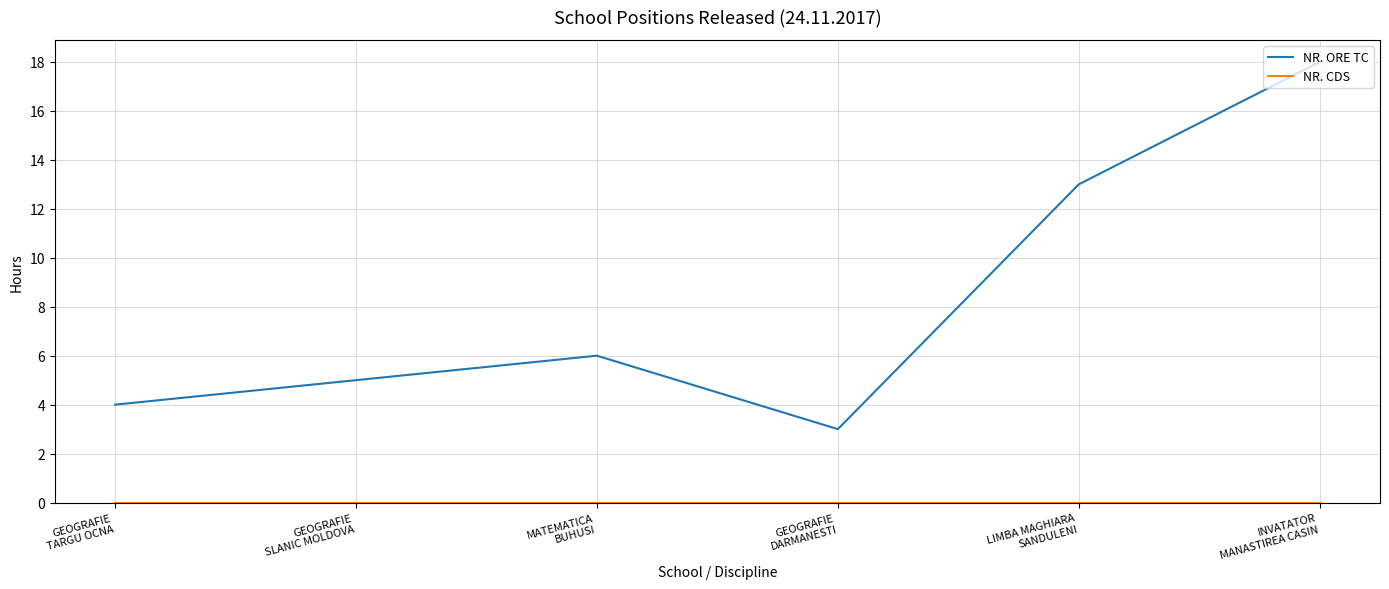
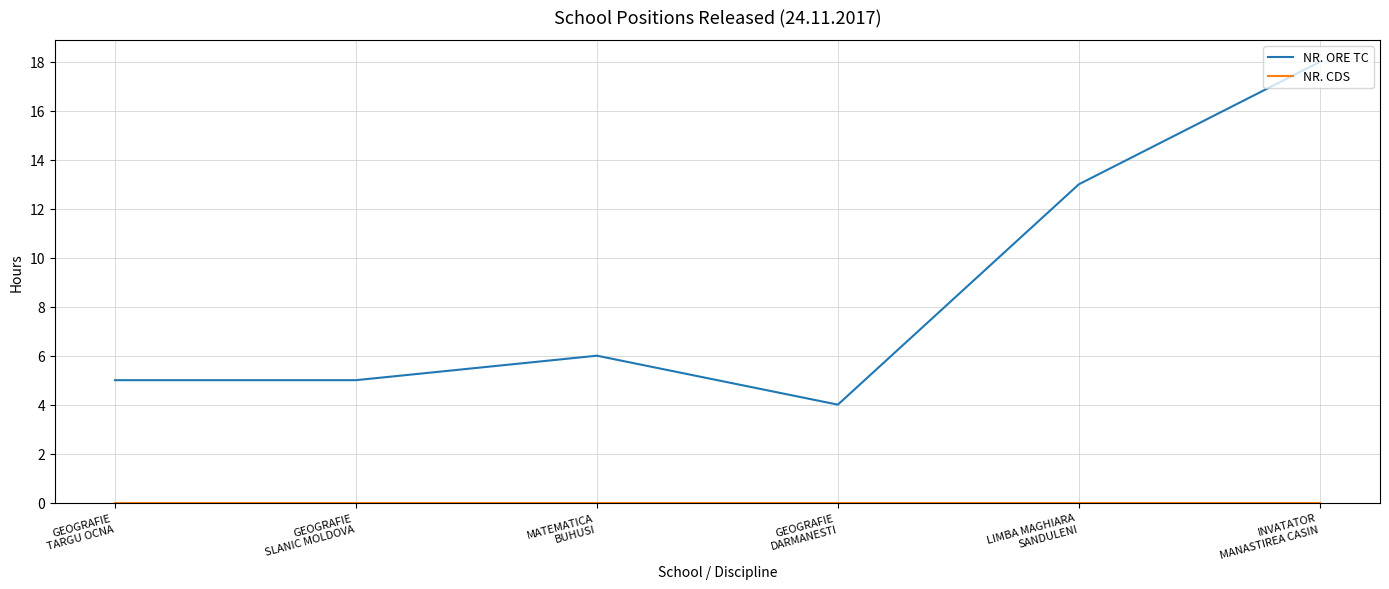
NR. ORE TC, GEOGRAFIE TARGU OCNA: 4 -> 5
NR. ORE TC, GEOGRAFIE DARMANESTI: 3 -> 4
